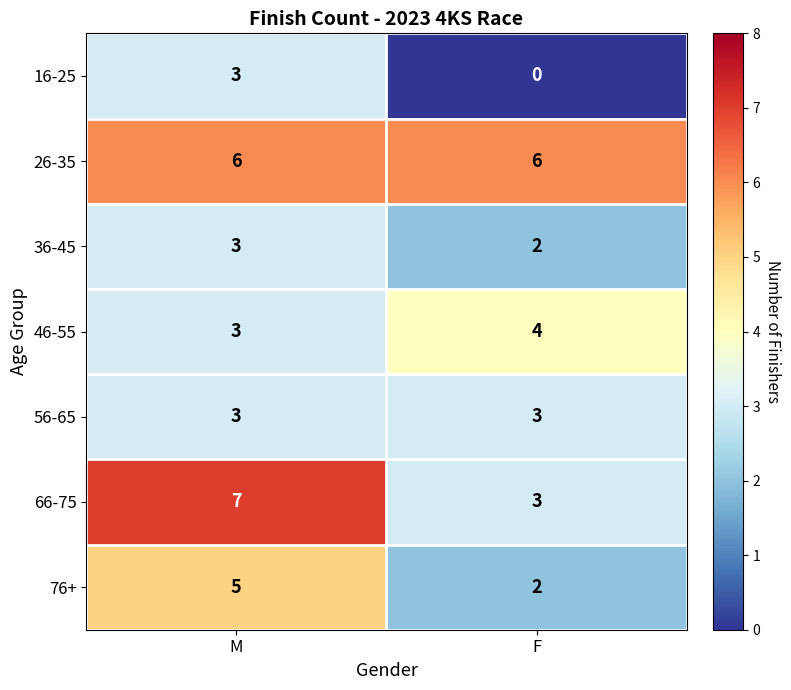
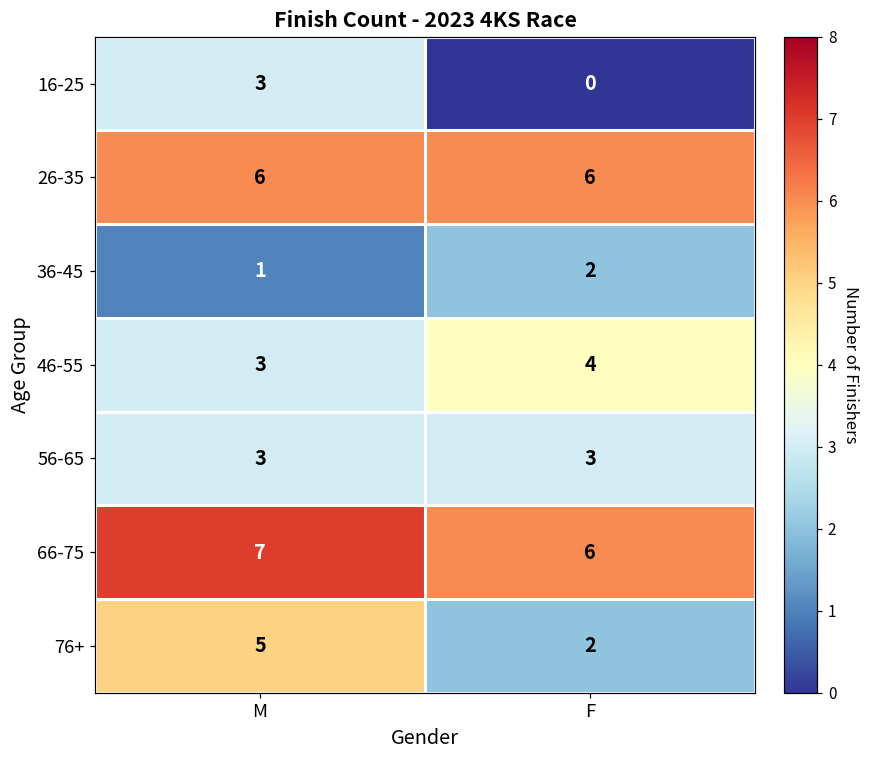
36-45, M: 3 -> 1
66-75, F: 3 -> 6
